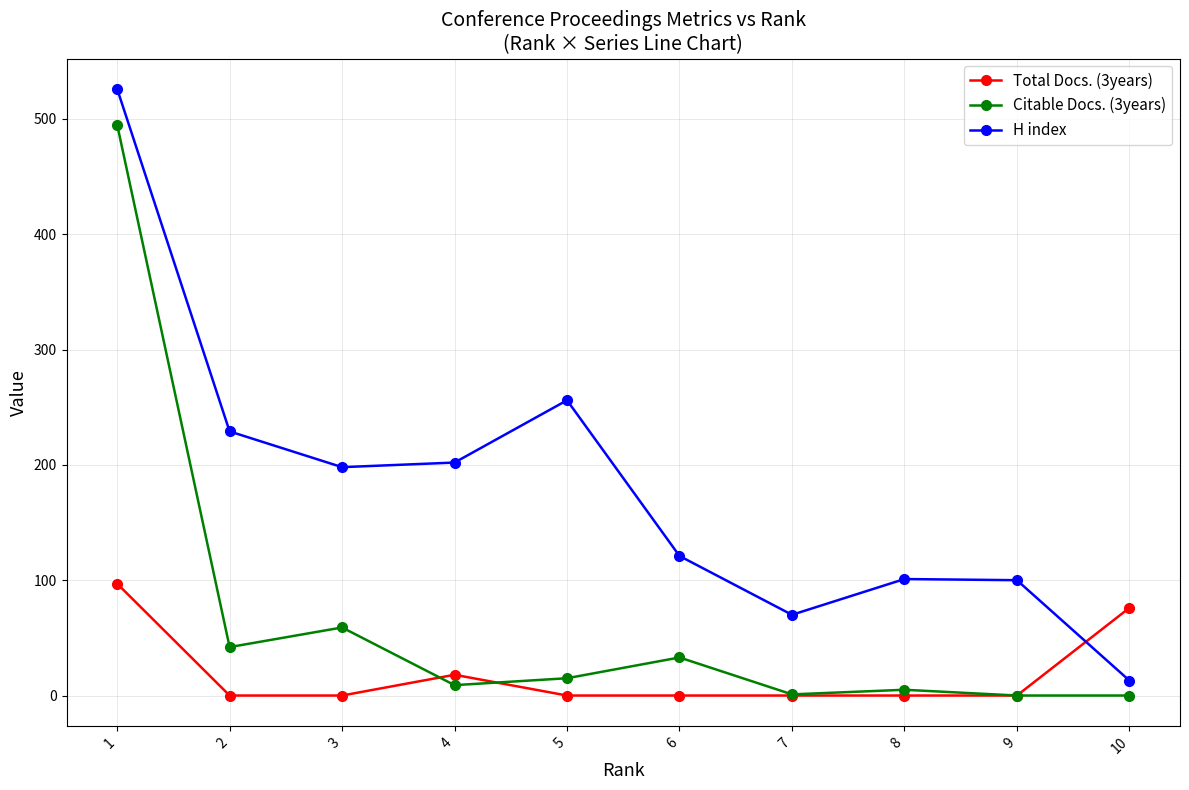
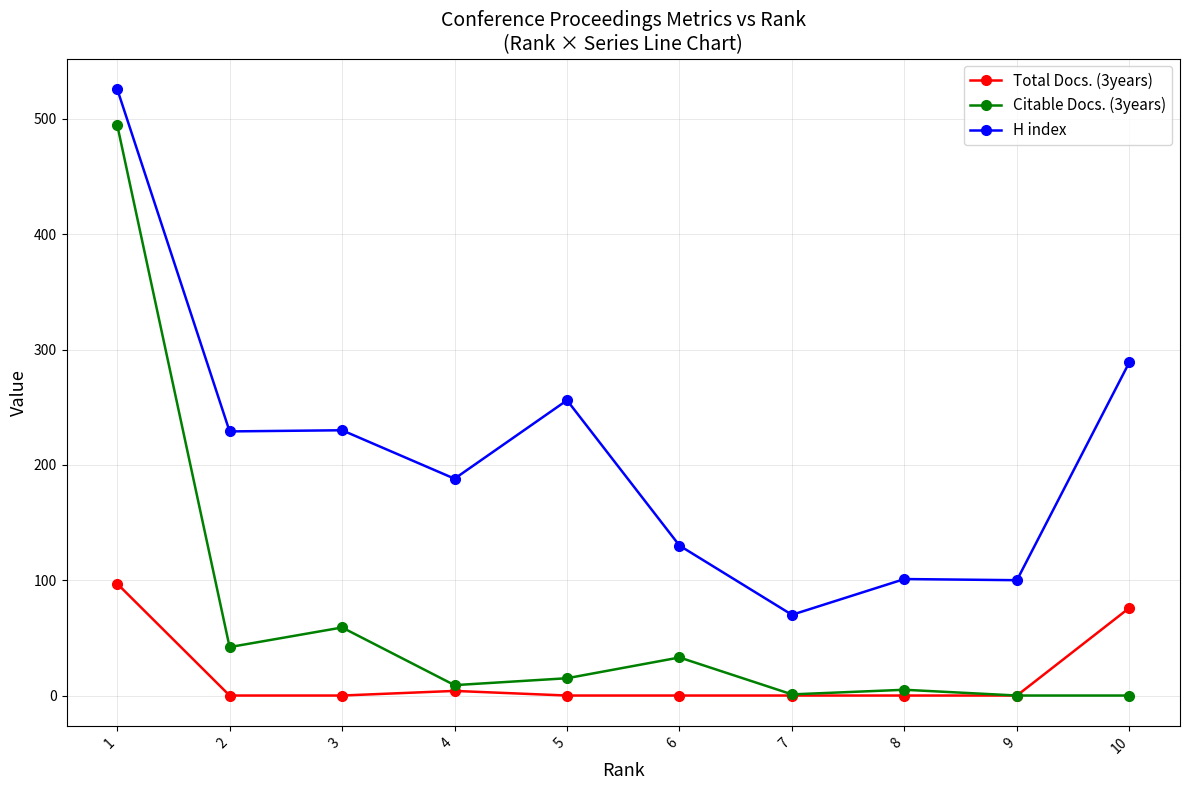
H index, 3: 198 -> 230
Total Docs. (3years), 4: 18 -> 4
H index, 4: 202 -> 188
H index, 6: 121 -> 130
H index, 10: 13 -> 289
